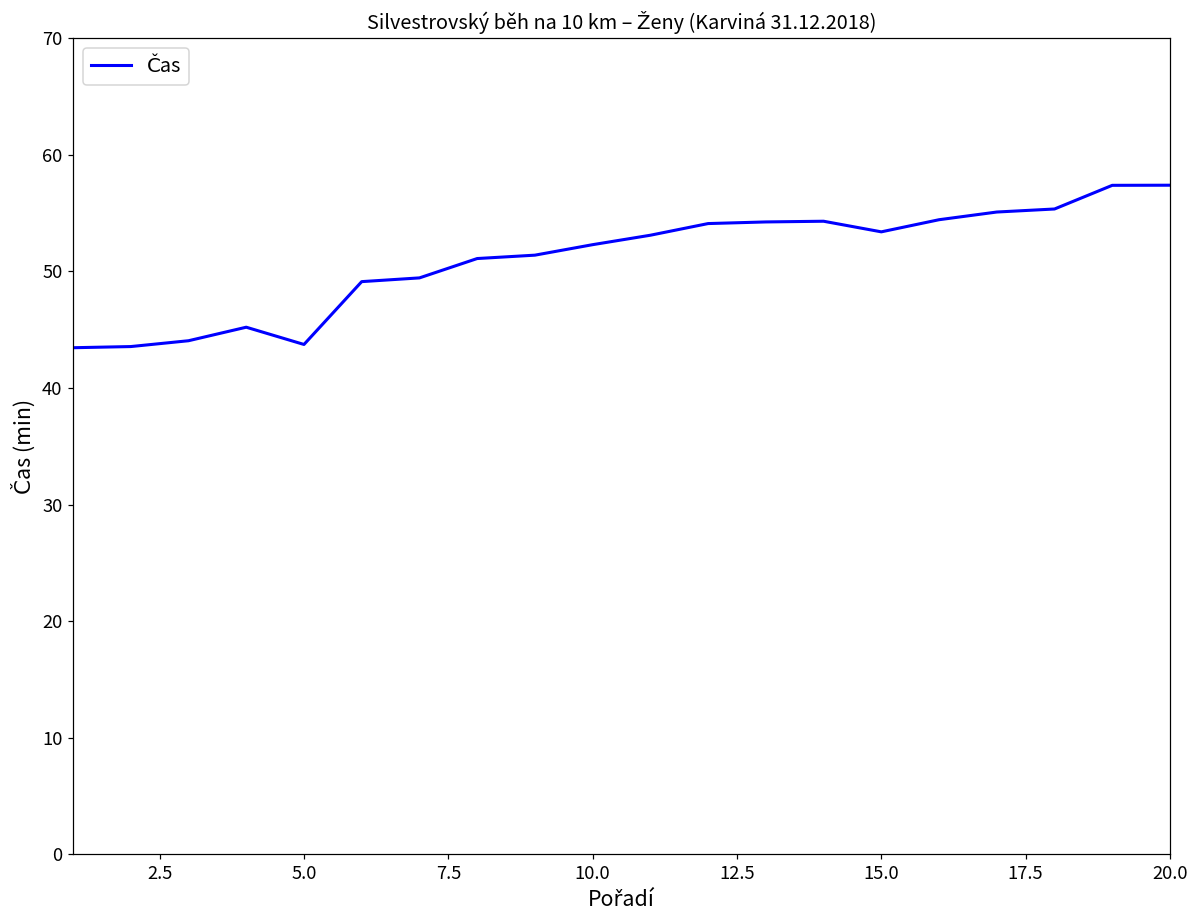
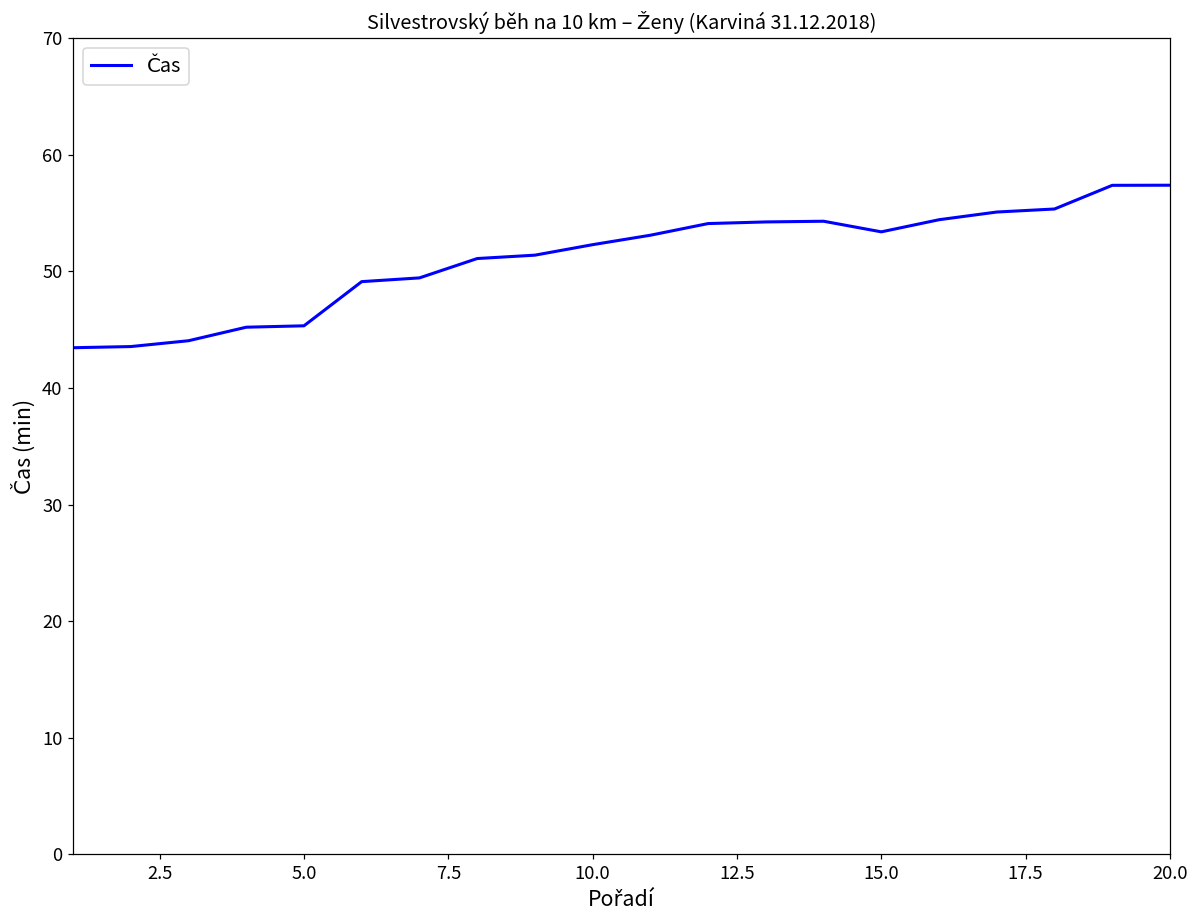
5.0: 43.7 -> 45.3
